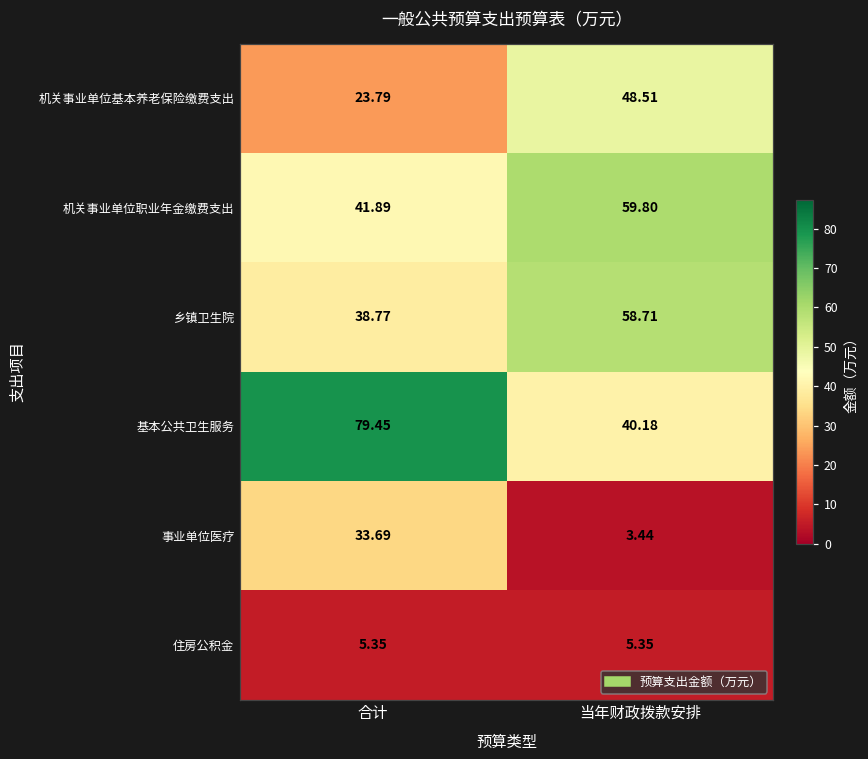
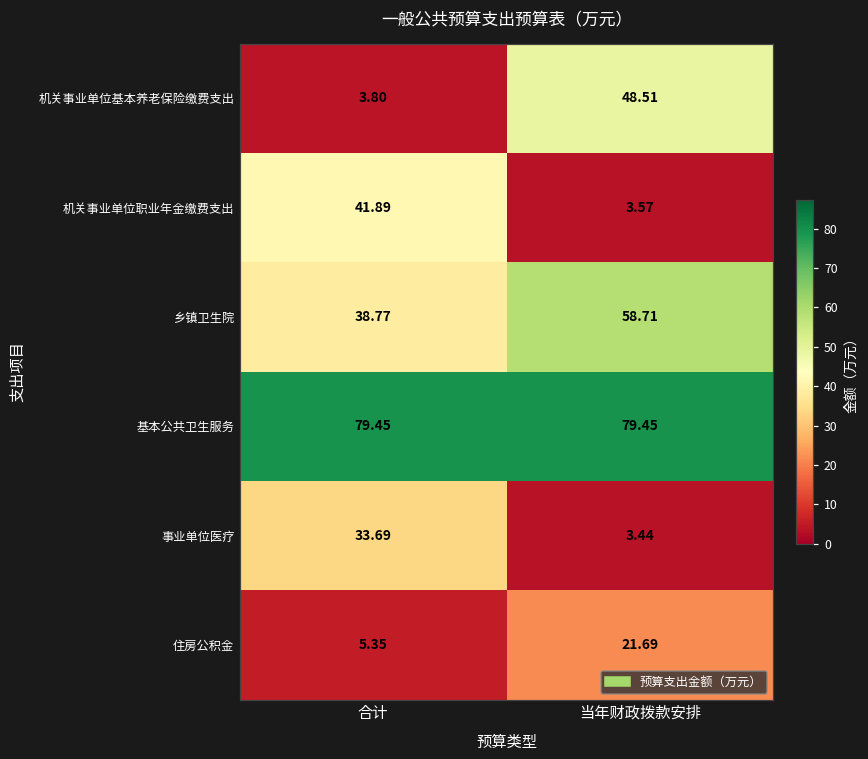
机关事业单位基本养老保险缴费支出, 合计: 23.79 -> 3.80
机关事业单位职业年金缴费支出, 当年财政拨款安排: 59.80 -> 3.57
基本公共卫生服务, 当年财政拨款安排: 40.18 -> 79.45
住房公积金, 当年财政拨款安排: 5.35 -> 21.69
